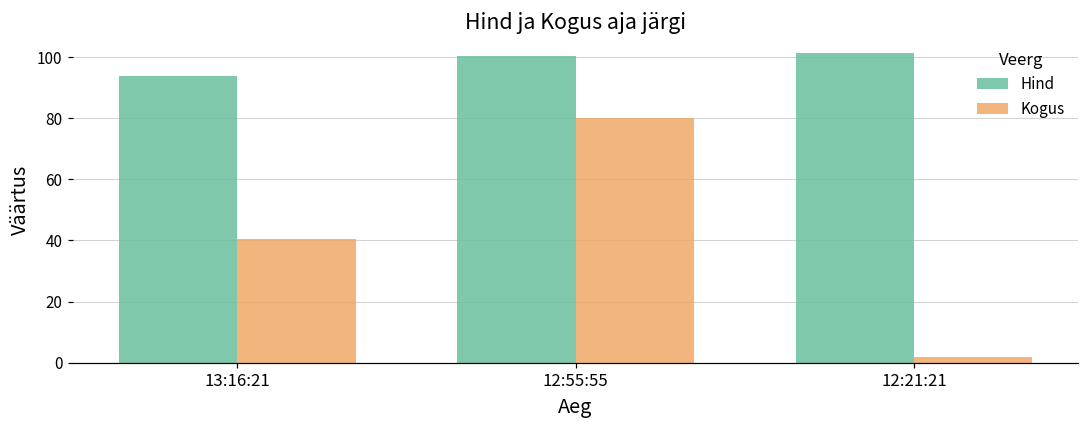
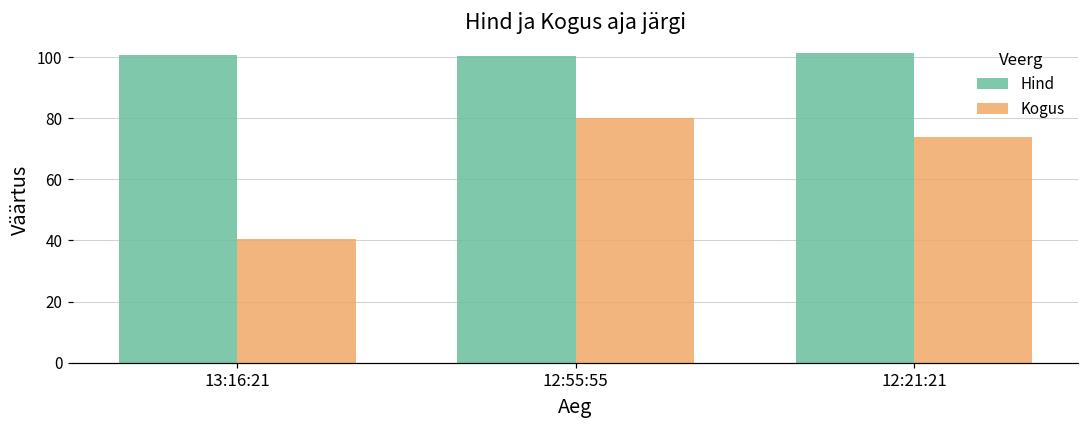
Hind, 13:16:21: 94 -> 101
Kogus, 12:21:21: 2 -> 74
